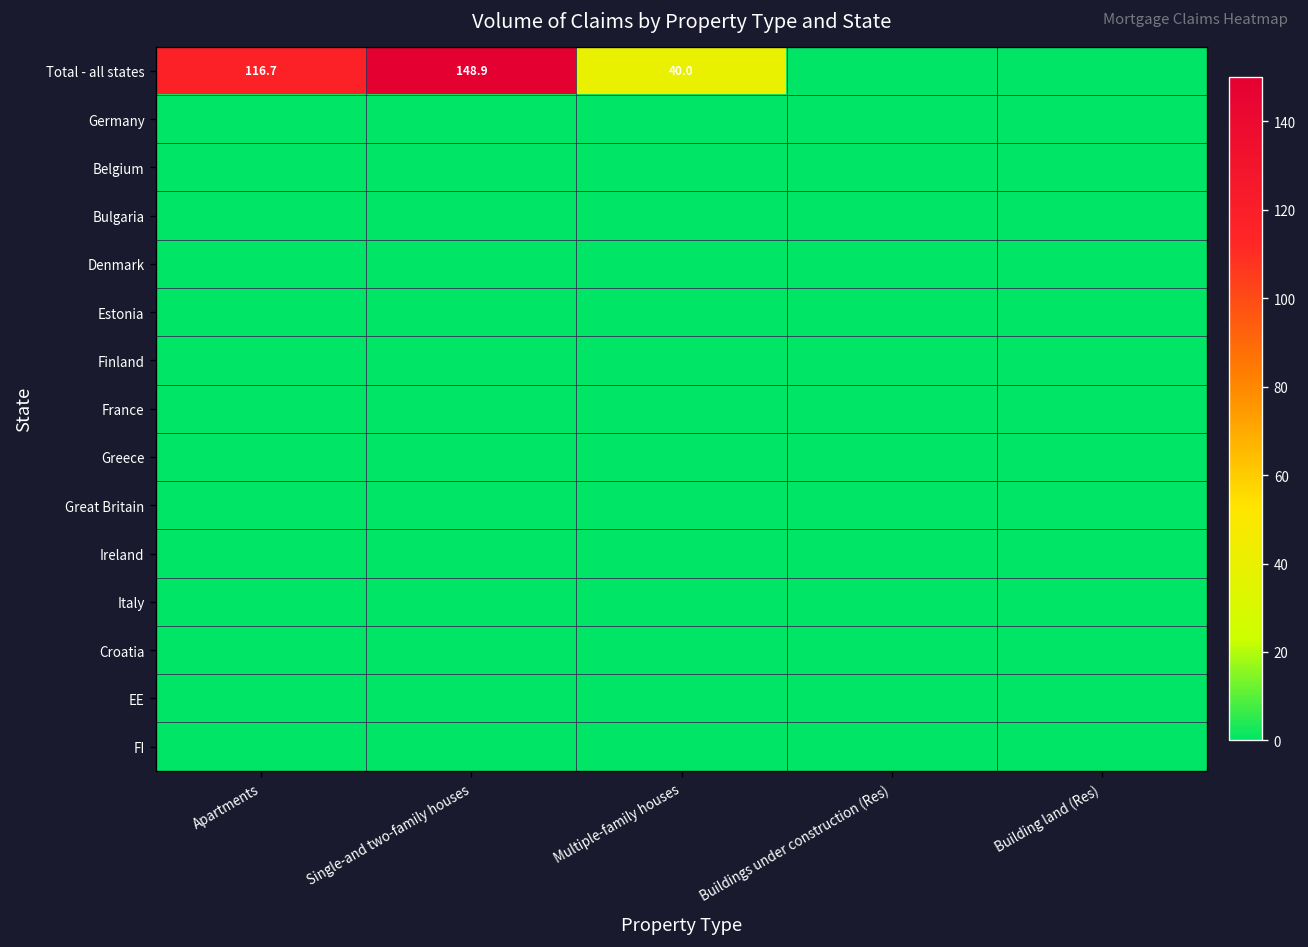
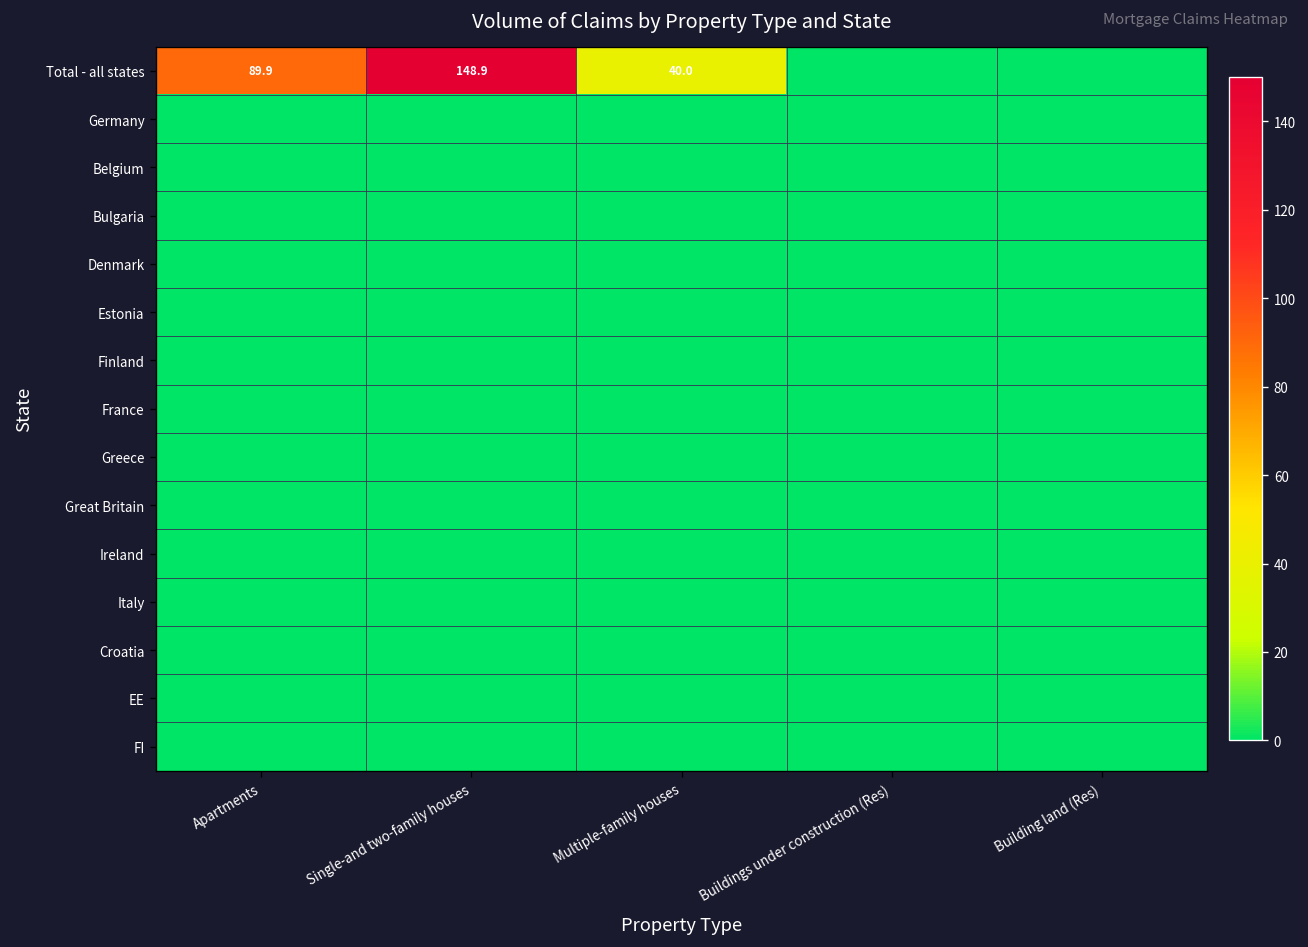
Total - all states, Apartments: 116.7 -> 89.9
